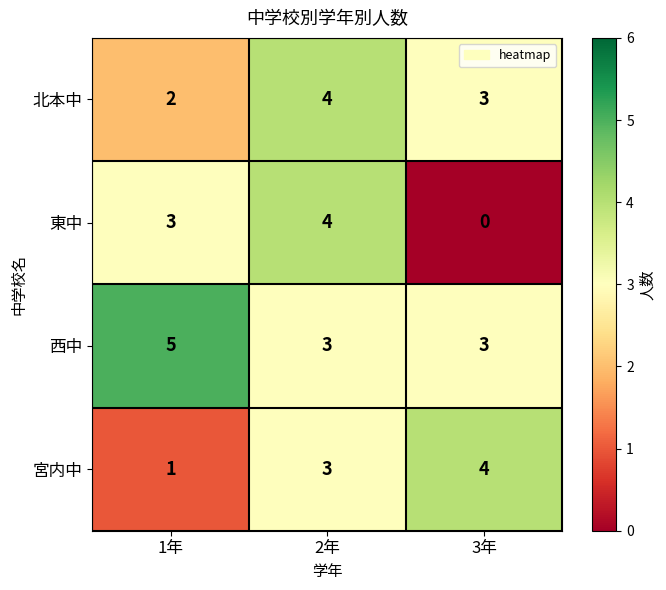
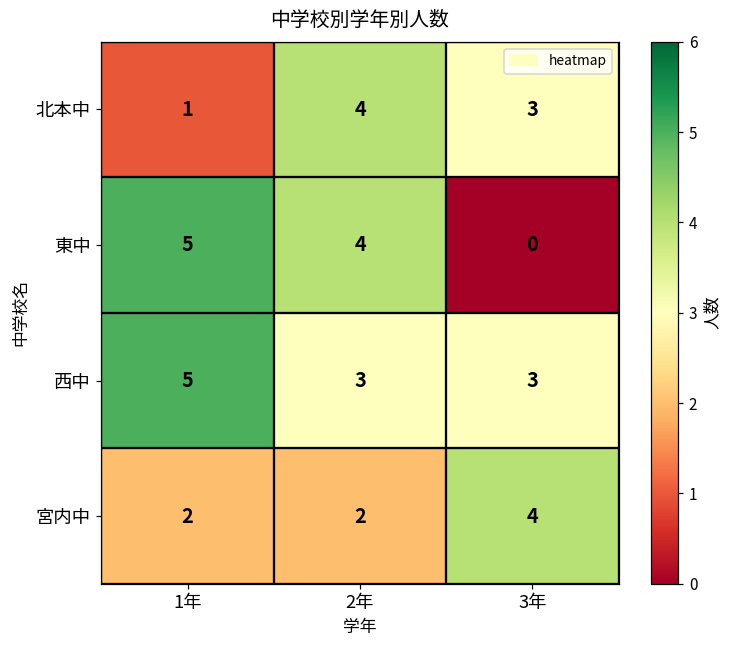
北本中, 1年: 2 -> 1
東中, 1年: 3 -> 5
宮内中, 1年: 1 -> 2
宮内中, 2年: 3 -> 2
